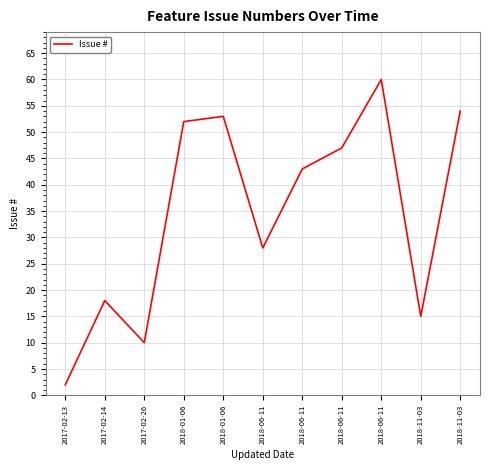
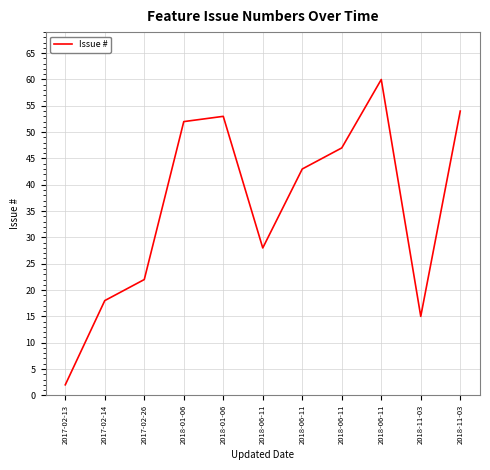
2017-02-26: 10 -> 22
